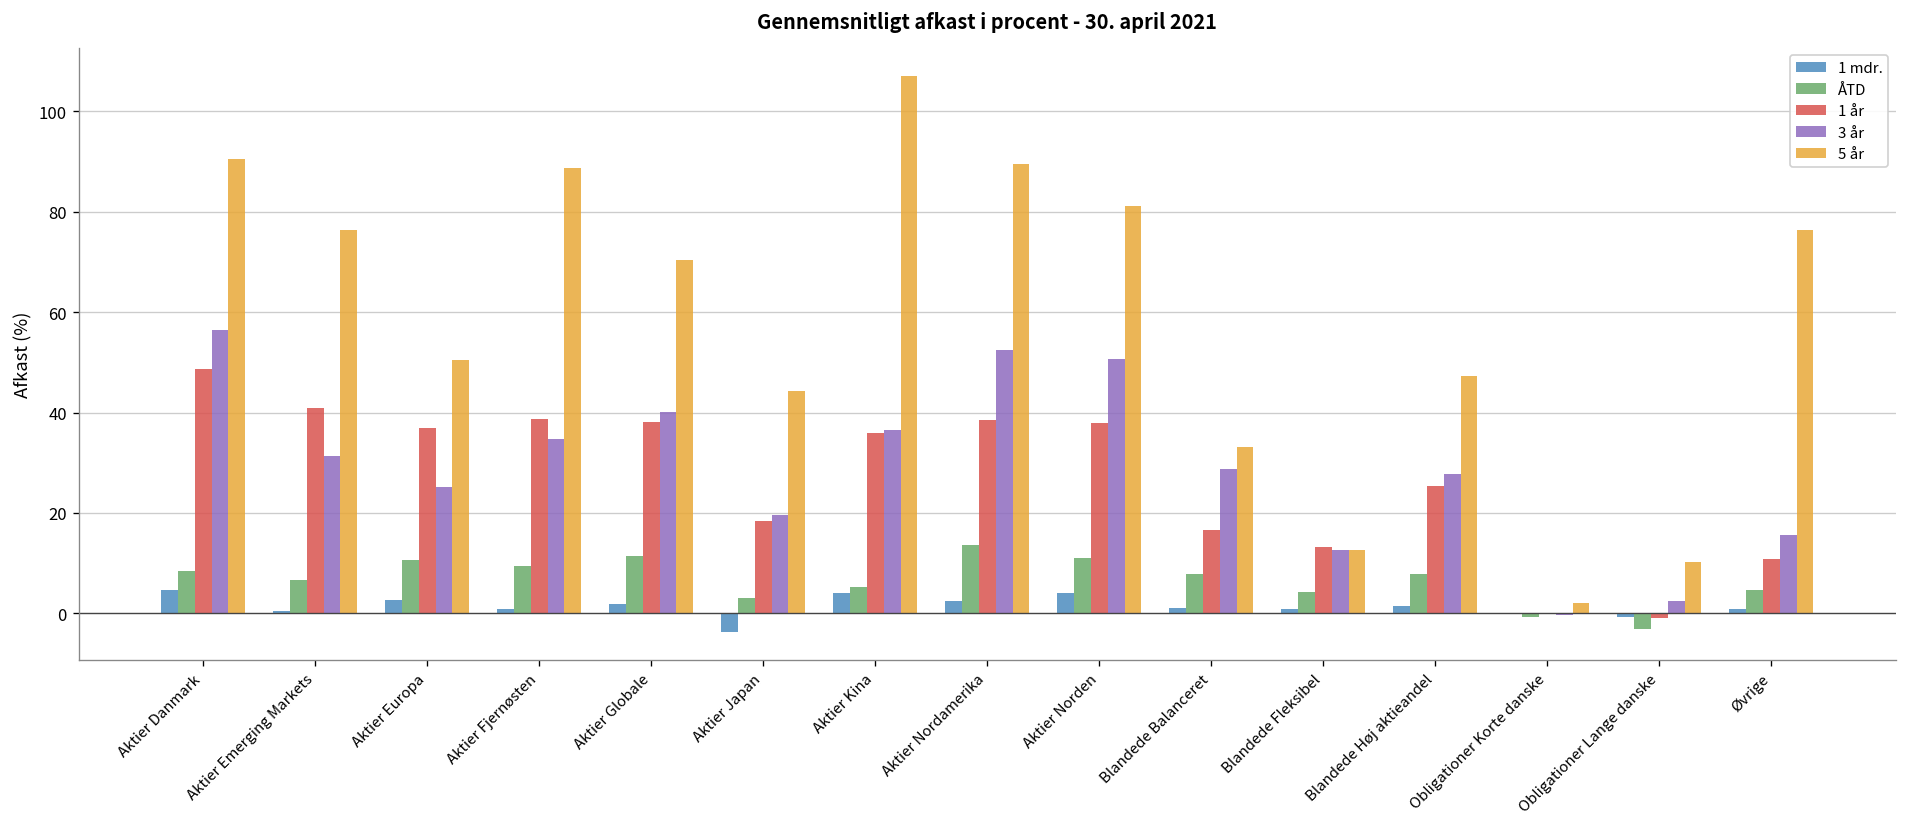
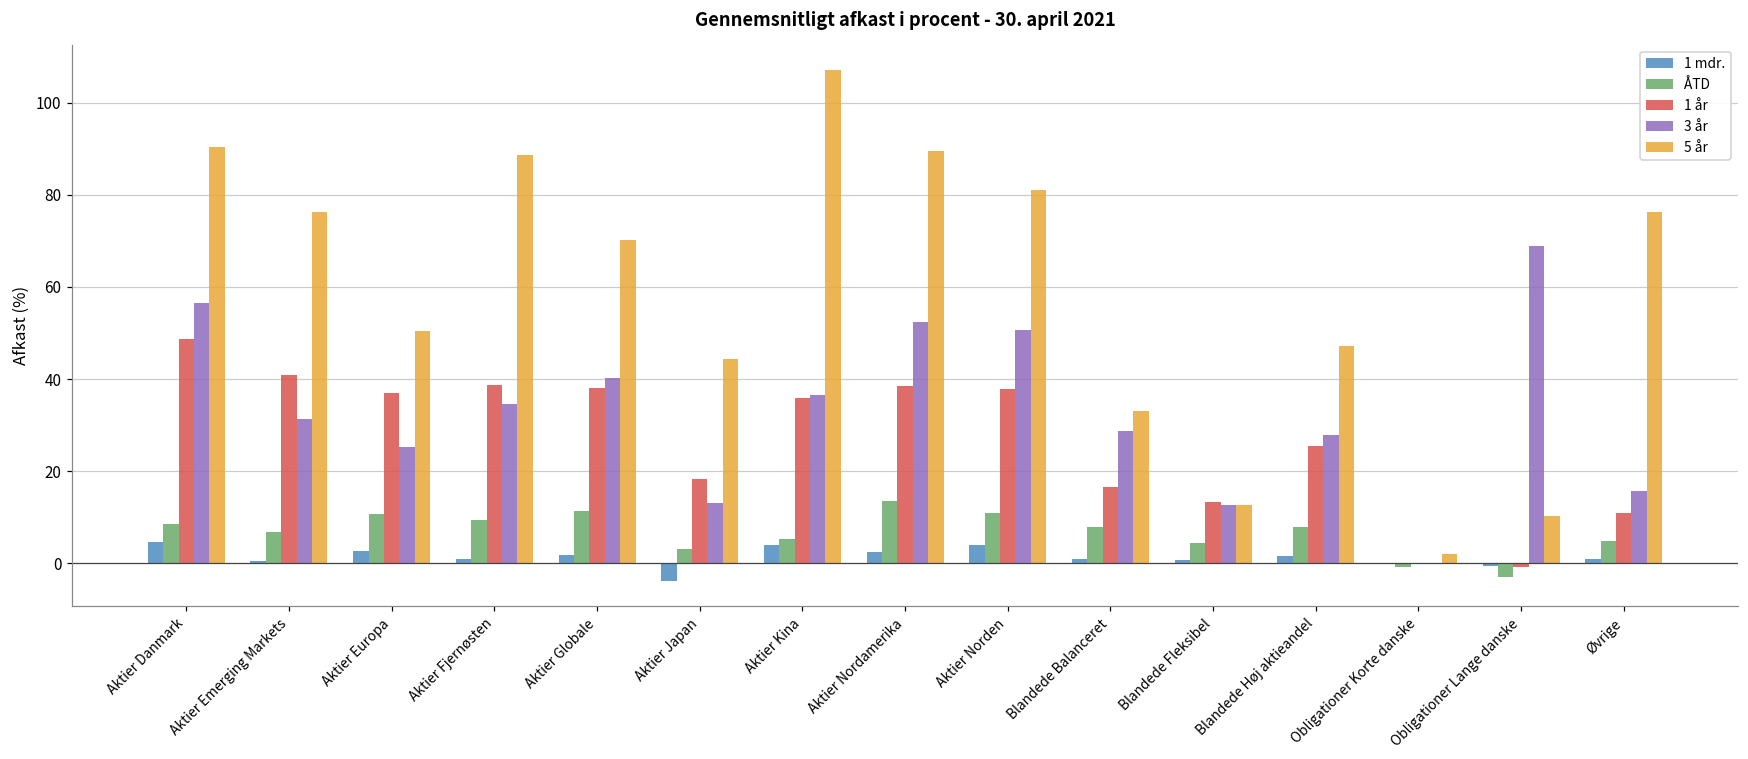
3 år, Aktier Japan: 20 -> 13
3 år, Obligationer Lange danske: 2 -> 69
